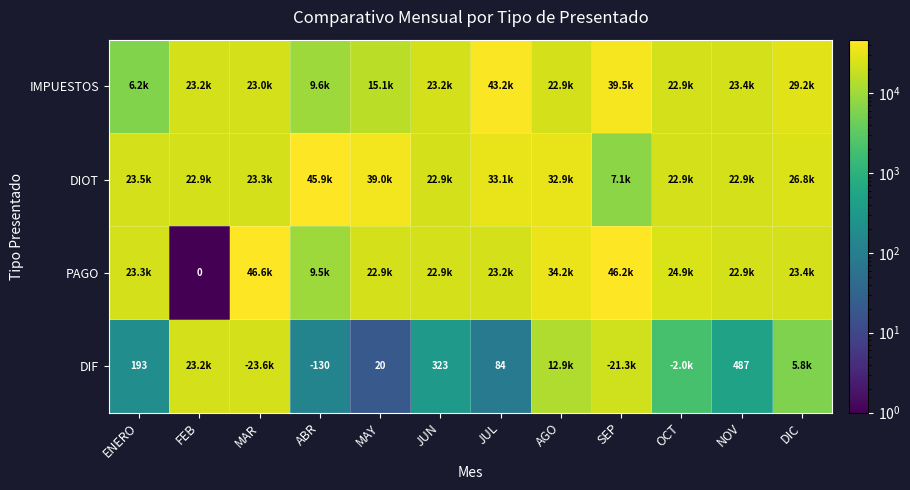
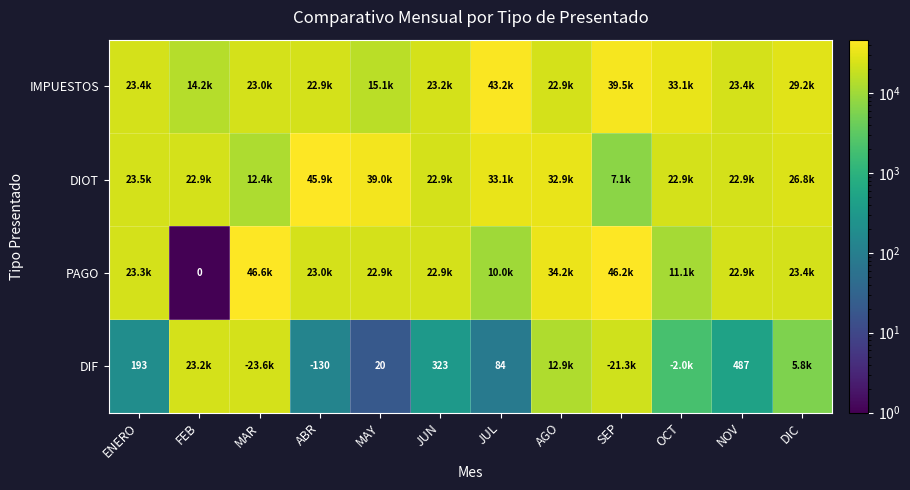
IMPUESTOS, ENERO: 6.2k -> 23.4k
IMPUESTOS, FEB: 23.2k -> 14.2k
IMPUESTOS, ABR: 9.6k -> 22.9k
IMPUESTOS, OCT: 22.9k -> 33.1k
DIOT, MAR: 23.3k -> 12.4k
PAGO, ABR: 9.5k -> 23.0k
PAGO, JUL: 23.2k -> 10.0k
PAGO, OCT: 24.9k -> 11.1k
